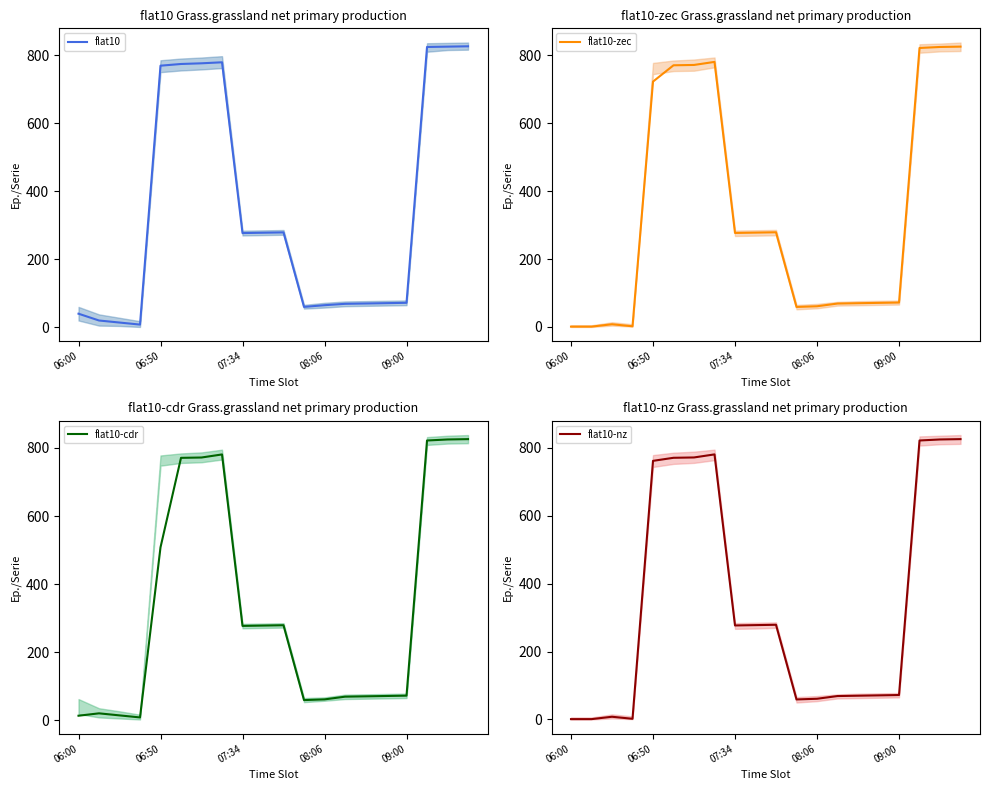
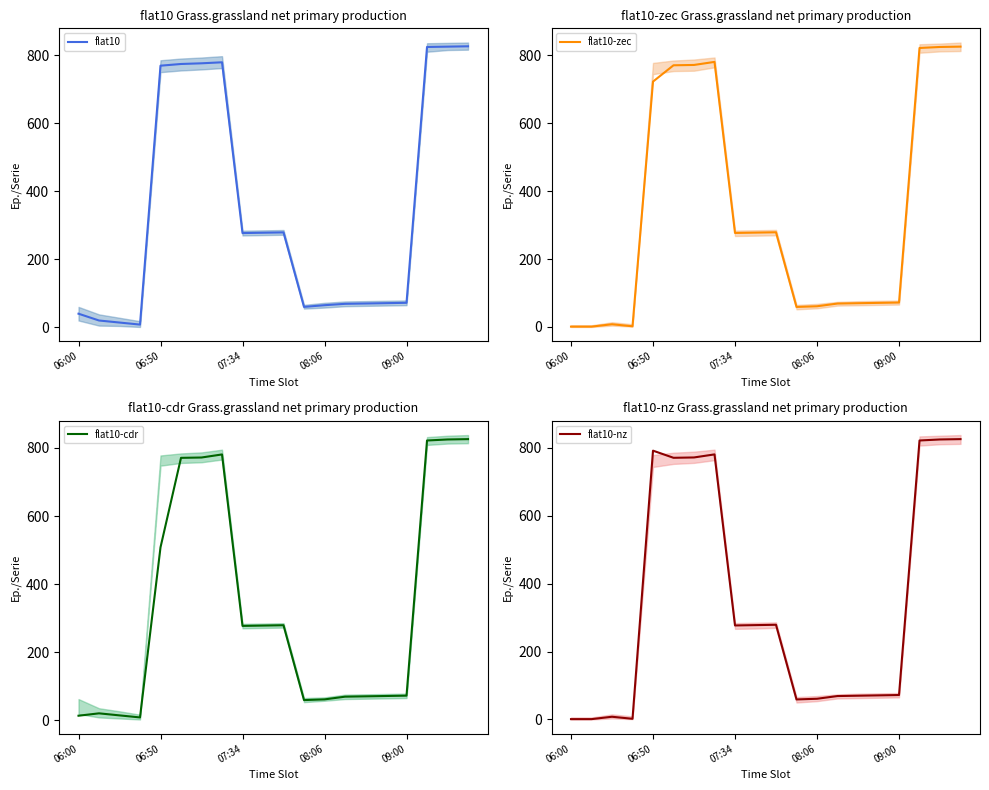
flat10-nz Grass.grassland net primary production, flat10-nz, 06:50: 760 -> 790
